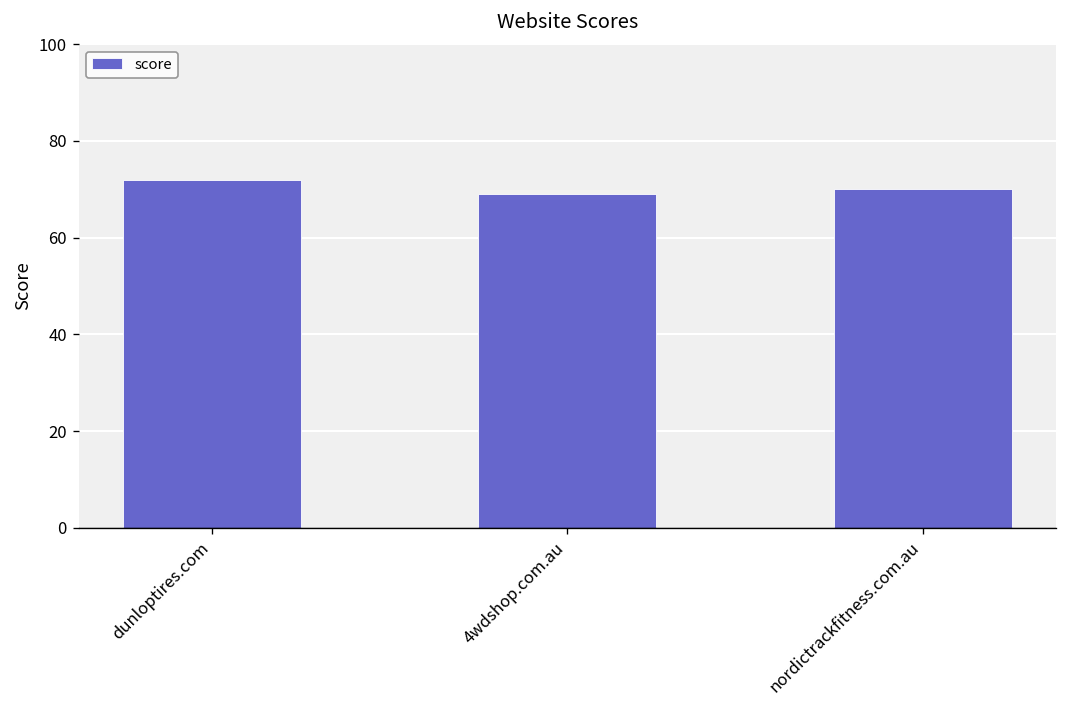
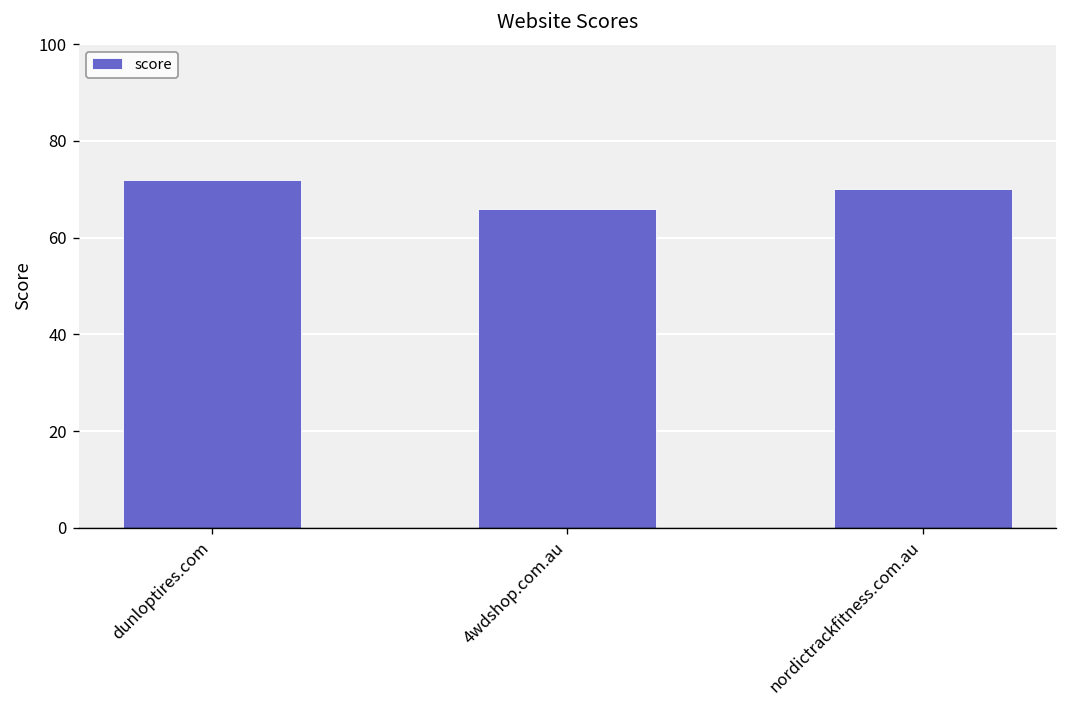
4wdshop.com.au: 69 -> 66
